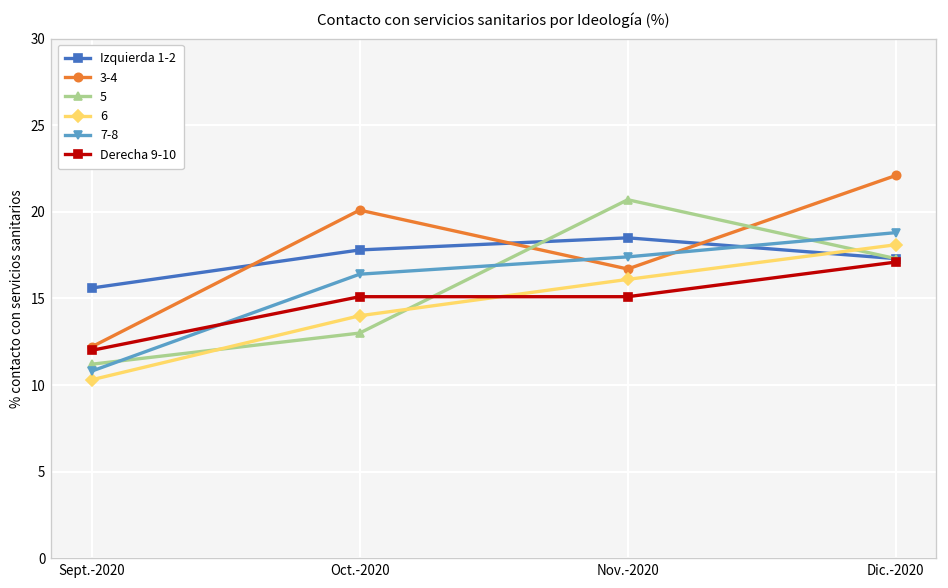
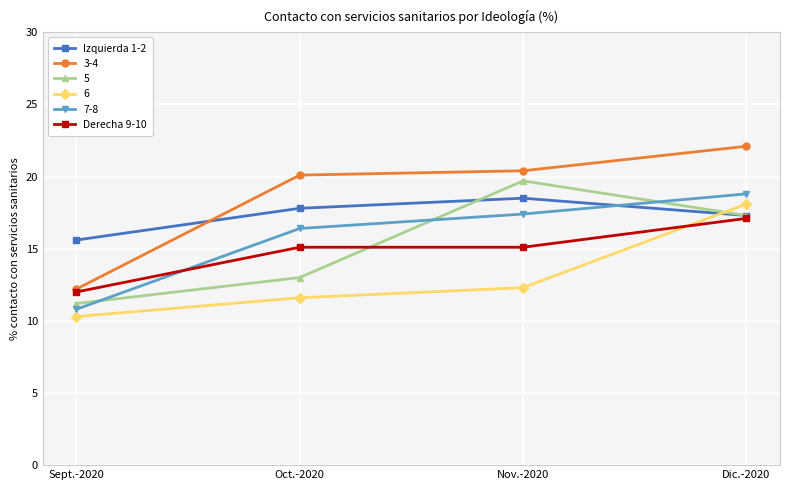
6, Oct.-2020: 14.0 -> 11.6
3-4, Nov.-2020: 16.7 -> 20.4
5, Nov.-2020: 20.7 -> 19.7
6, Nov.-2020: 16.1 -> 12.3
